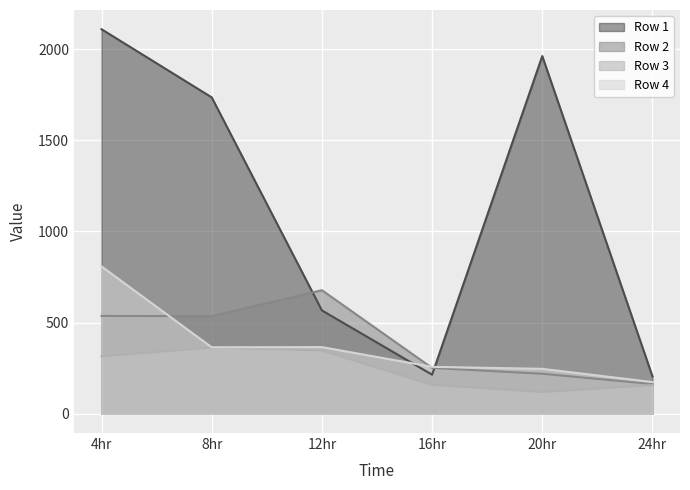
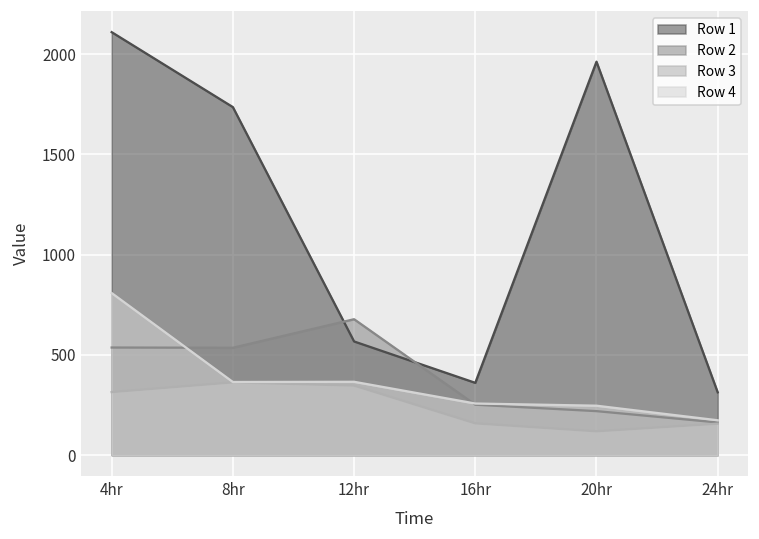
Row 1, 16hr: 210 -> 360
Row 1, 24hr: 210 -> 310
